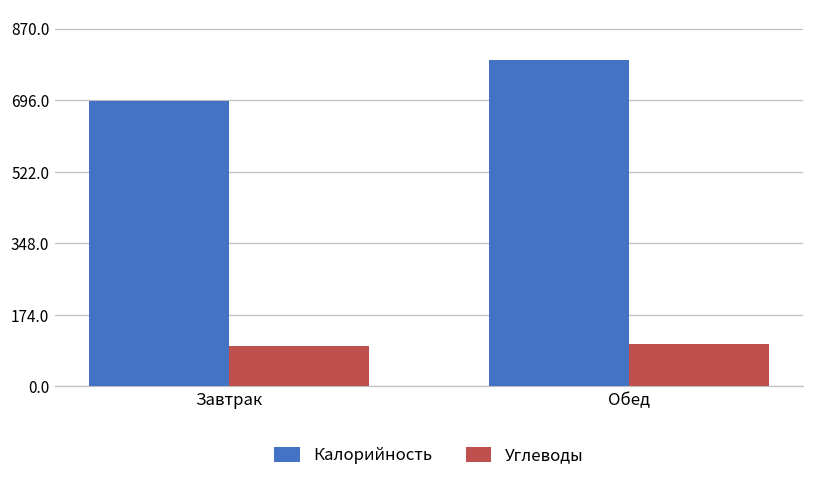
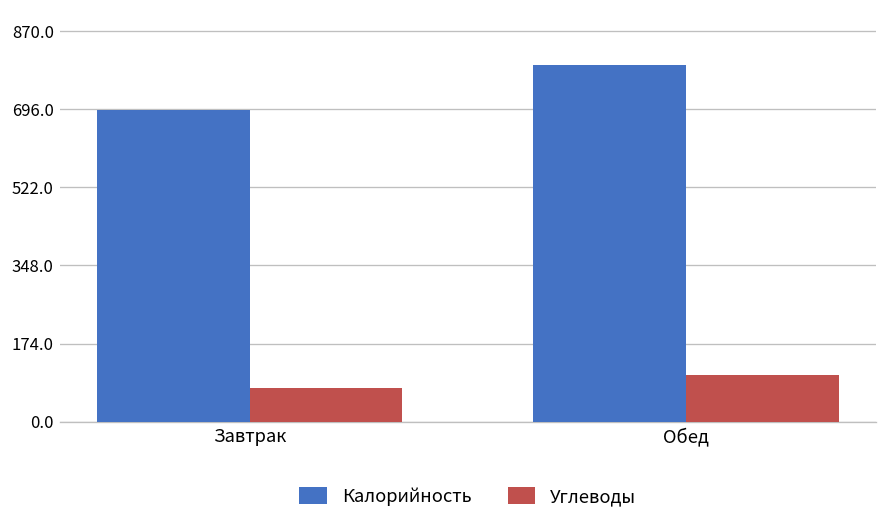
Углеводы, Завтрак: 100 -> 80
